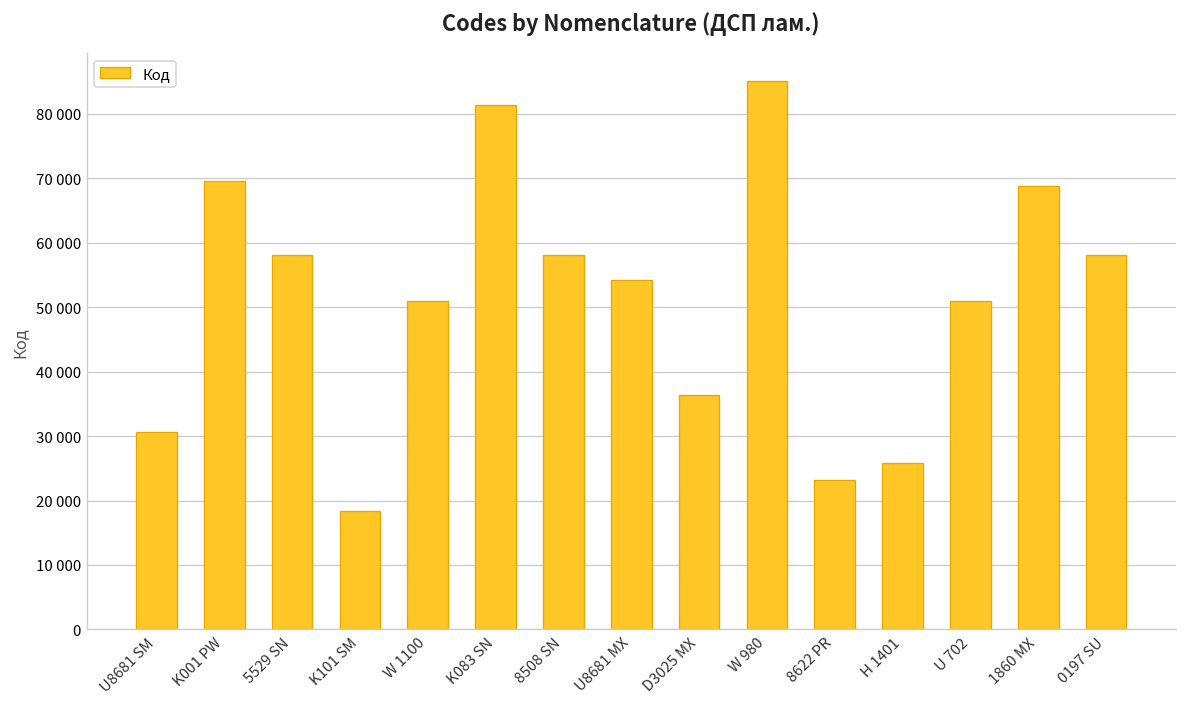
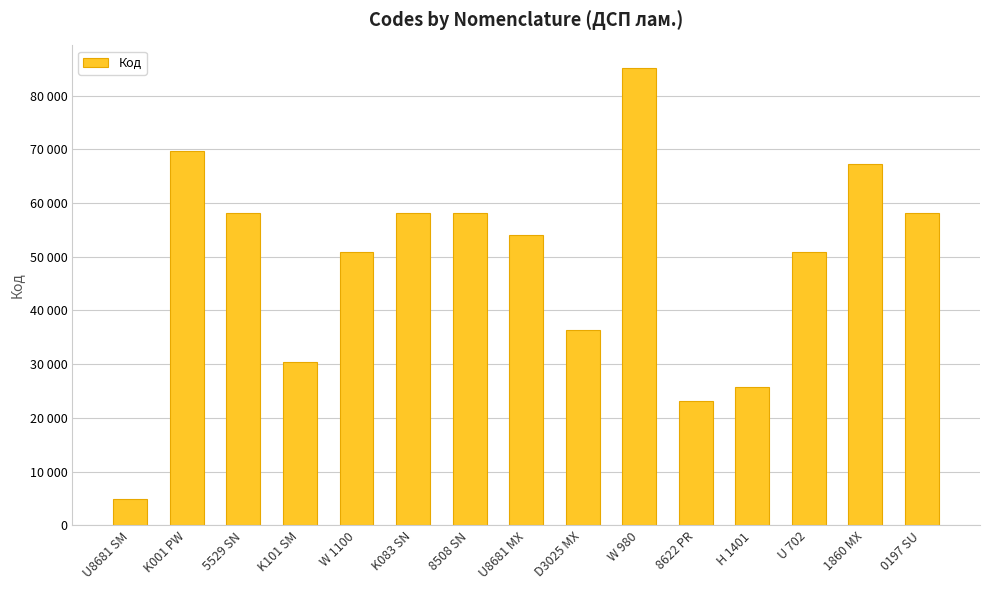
U8681 SM: 31000 -> 5000
K101 SM: 18000 -> 30000
K083 SN: 81000 -> 58000
1860 MX: 69000 -> 67000
